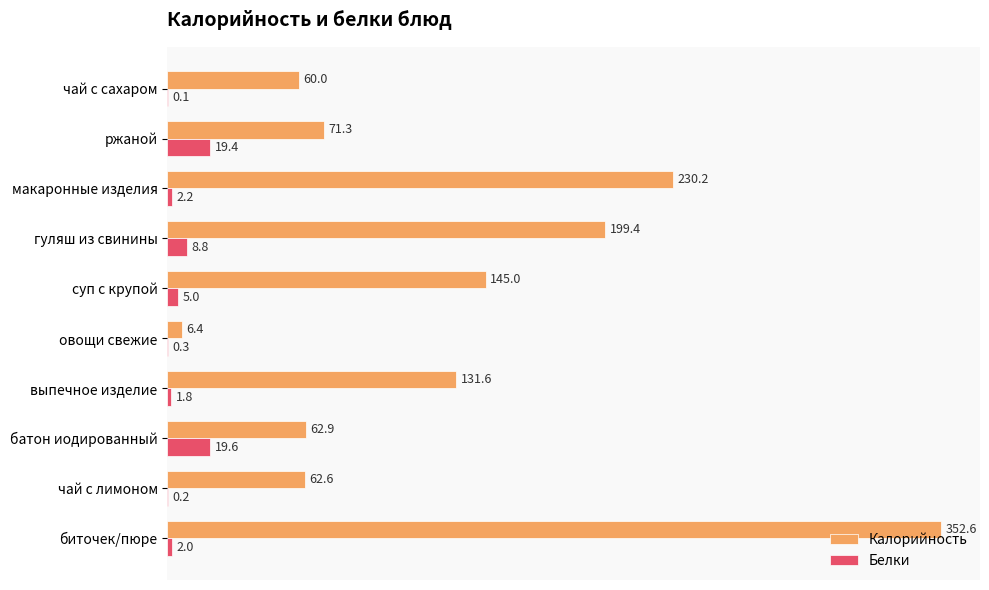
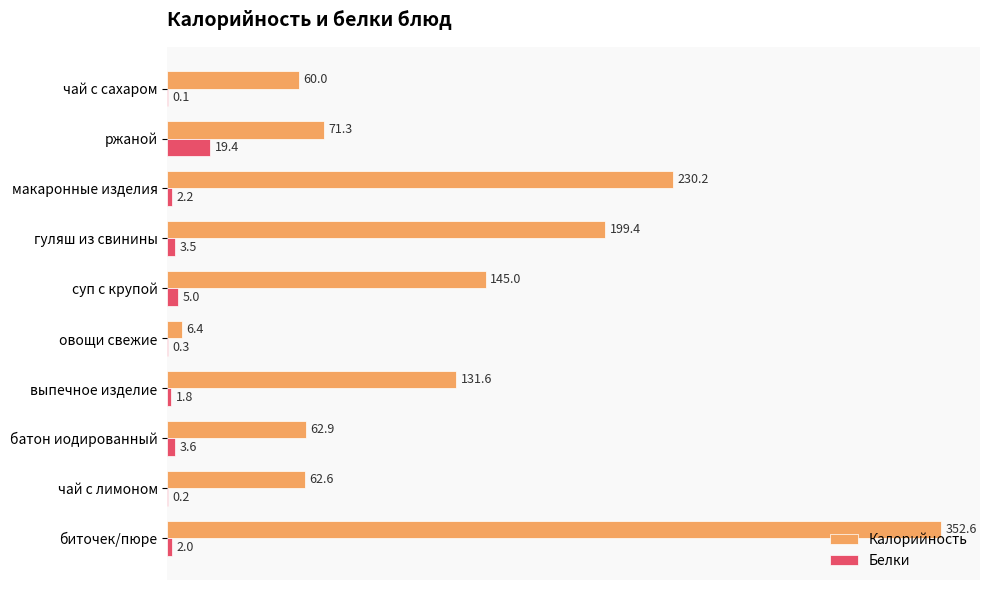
Белки, гуляш из свинины: 8.8 -> 3.5
Белки, батон иодированный: 19.6 -> 3.6
